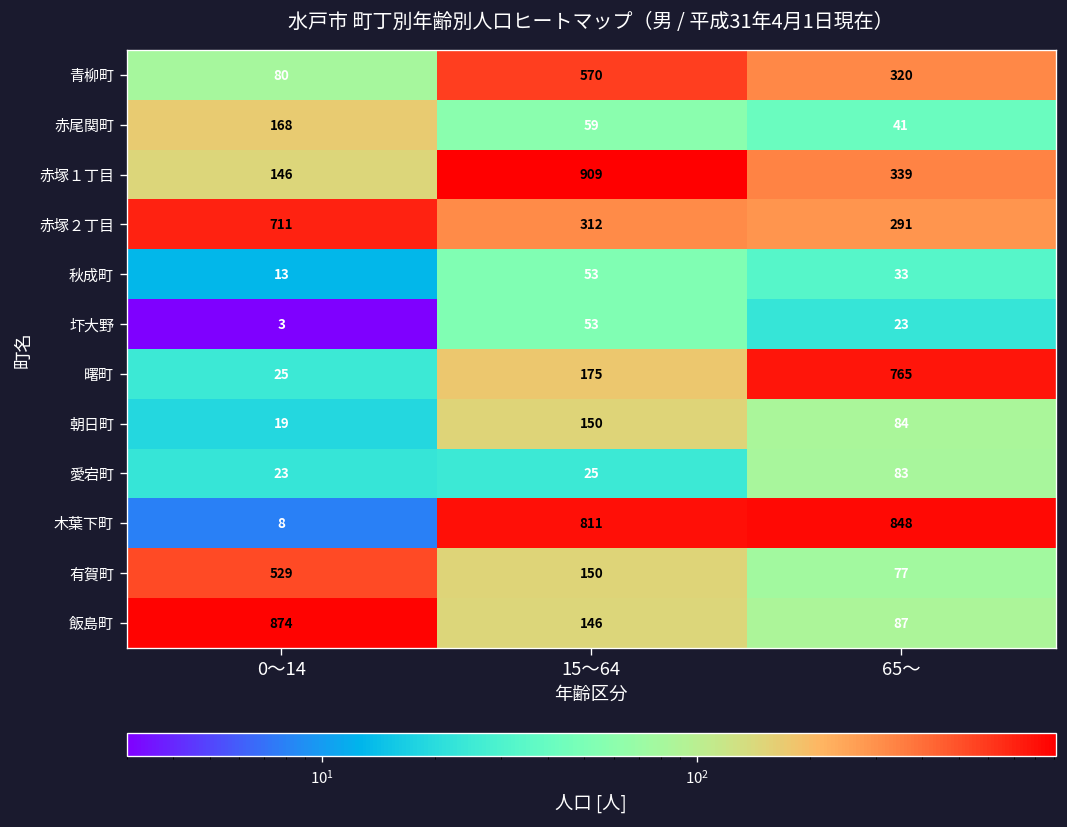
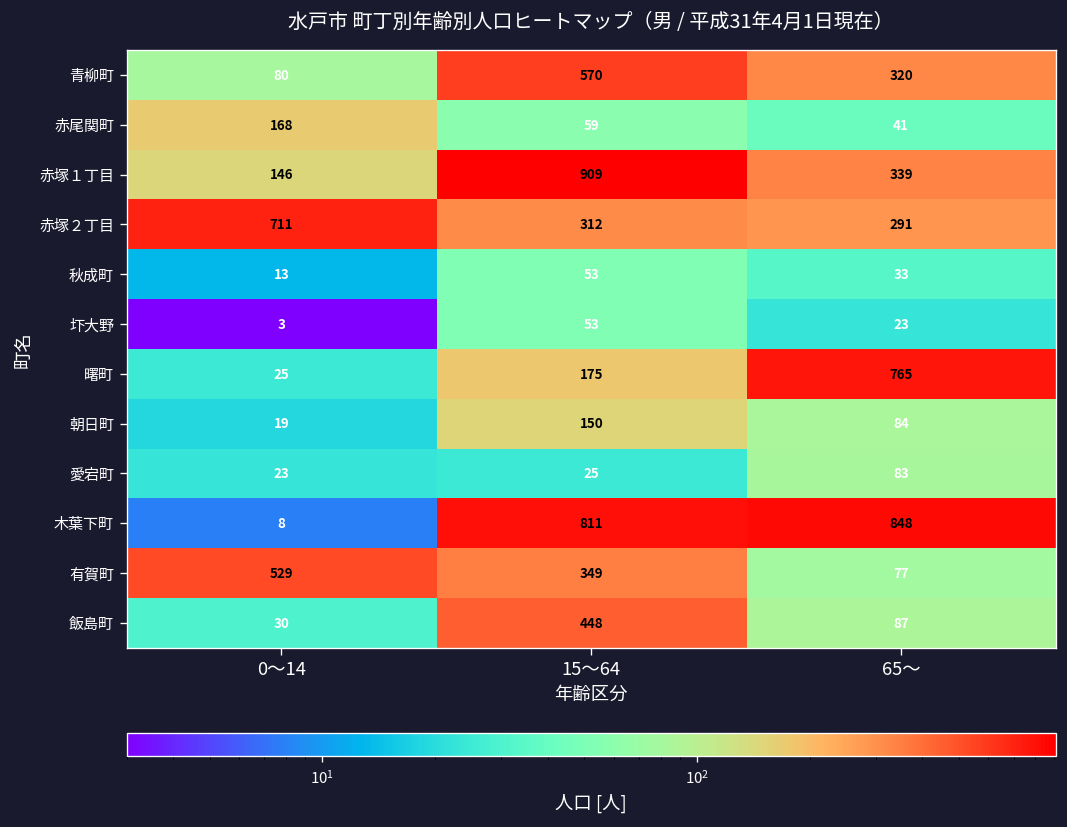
有賀町, 15～64: 150 -> 349
飯島町, 0～14: 874 -> 30
飯島町, 15～64: 146 -> 448
